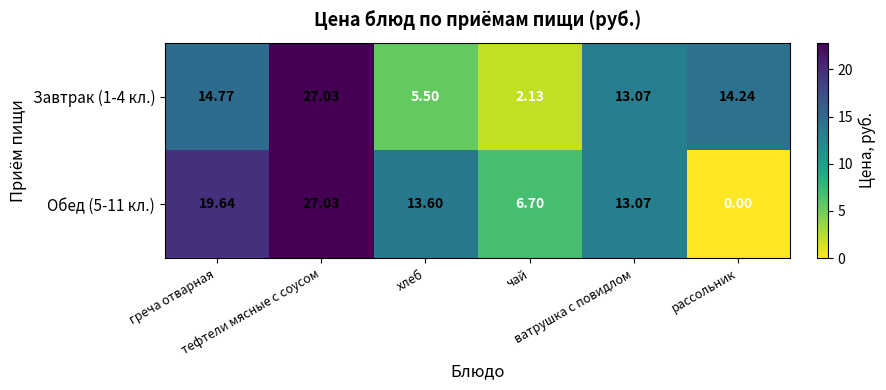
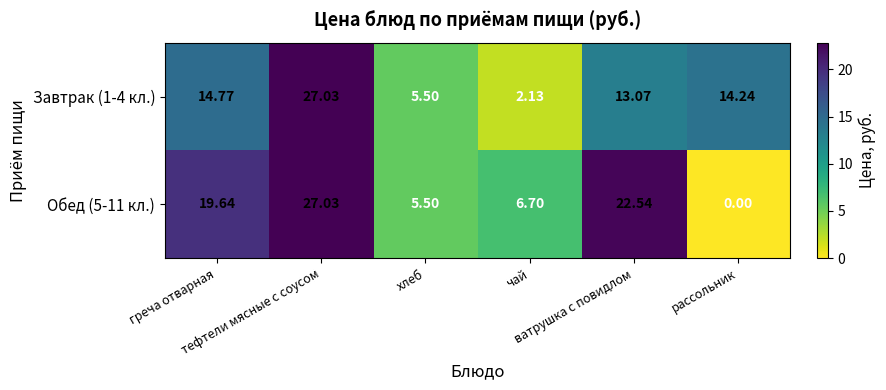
Обед (5-11 кл.), хлеб: 13.60 -> 5.50
Обед (5-11 кл.), ватрушка с повидлом: 13.07 -> 22.54
